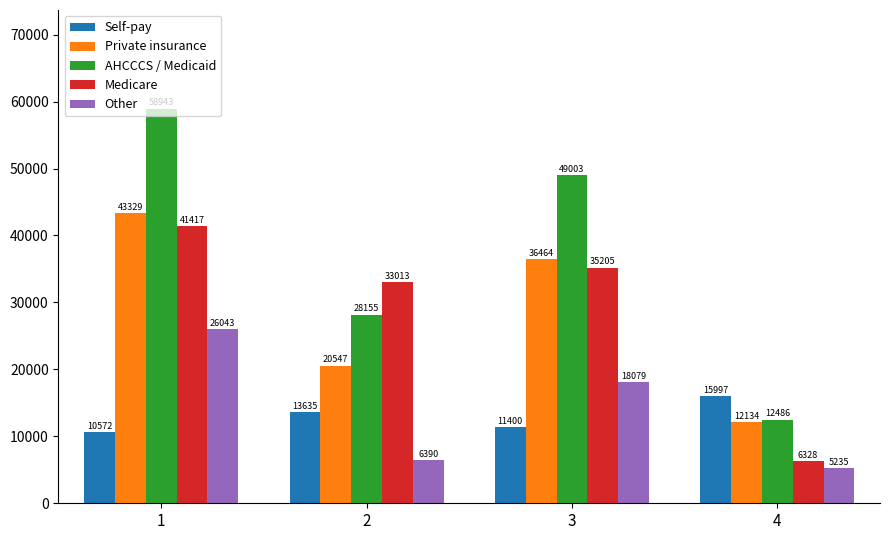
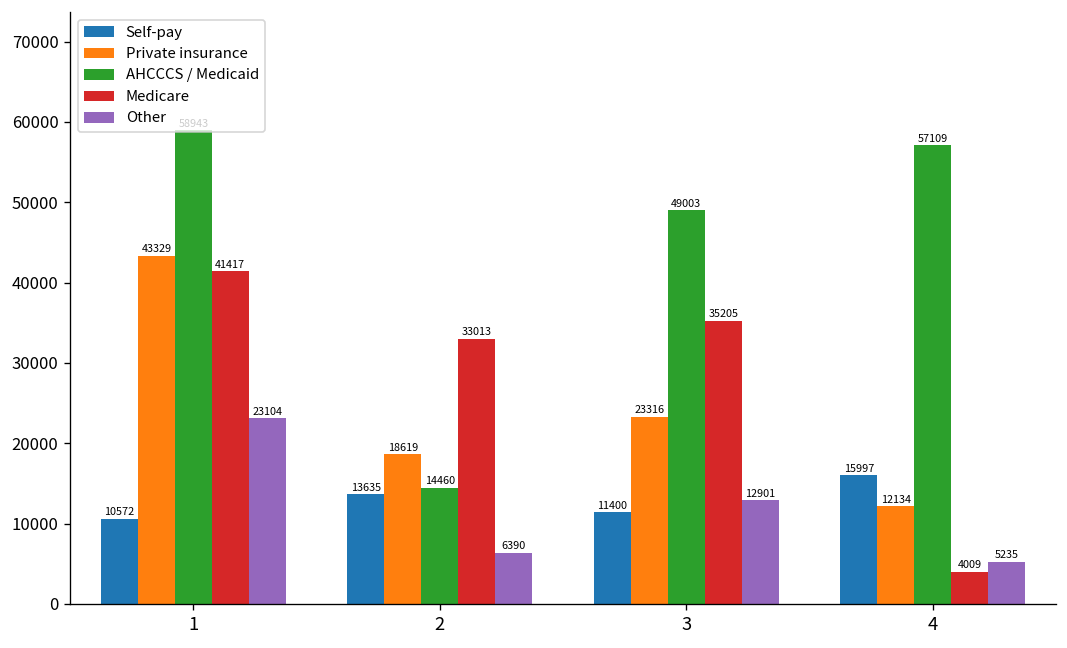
Other, 1: 26043 -> 23104
Private insurance, 2: 20547 -> 18619
AHCCCS / Medicaid, 2: 28155 -> 14460
Private insurance, 3: 36464 -> 23316
Other, 3: 18079 -> 12901
AHCCCS / Medicaid, 4: 12486 -> 57109
Medicare, 4: 6328 -> 4009
